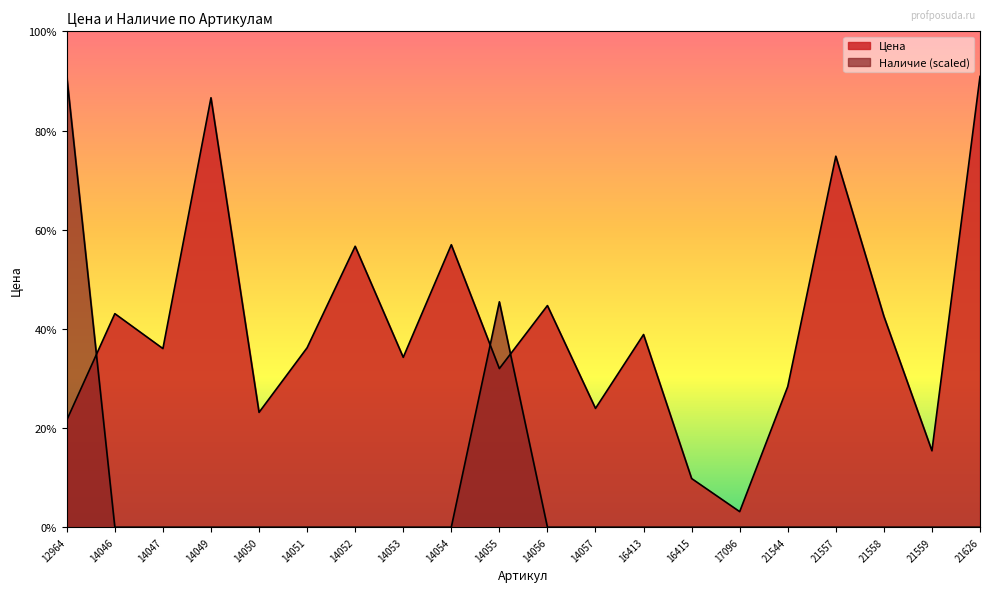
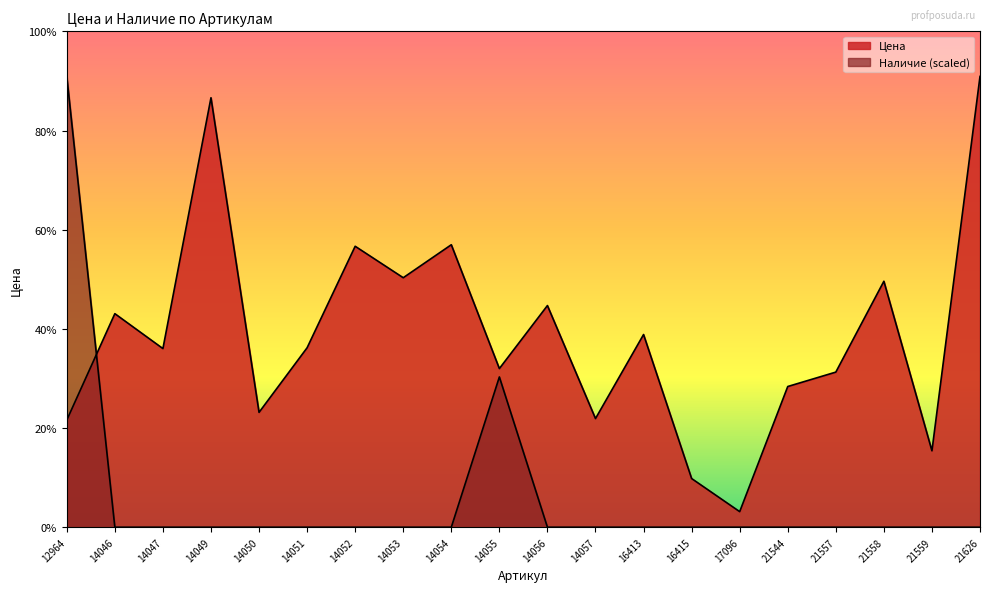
Цена, 14053: 34% -> 50%
Наличие (scaled), 14055: 45% -> 30%
Цена, 14057: 24% -> 22%
Цена, 21557: 75% -> 31%
Цена, 21558: 43% -> 50%
